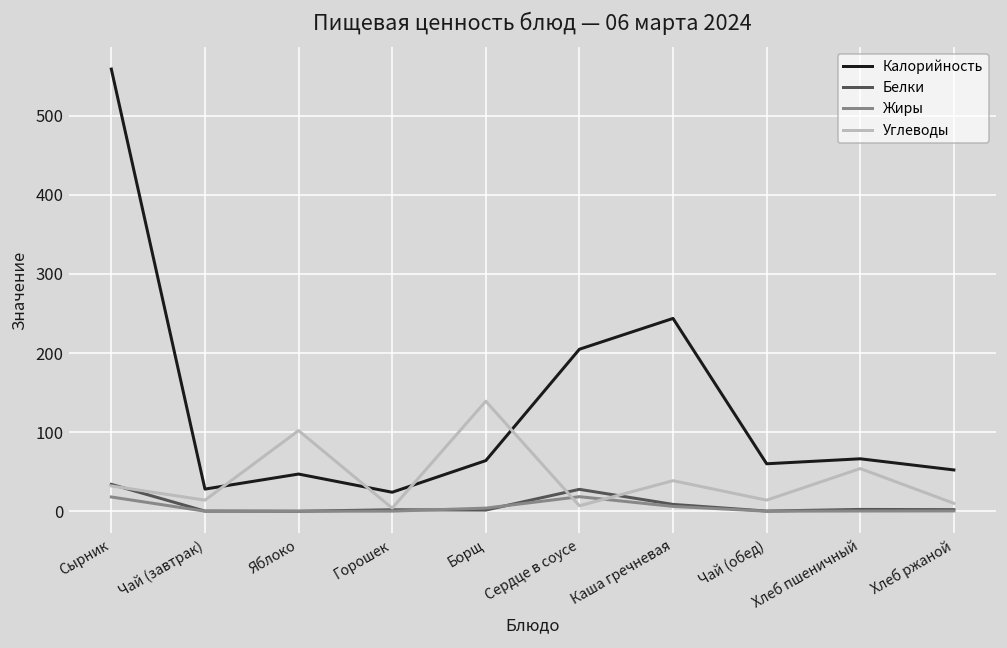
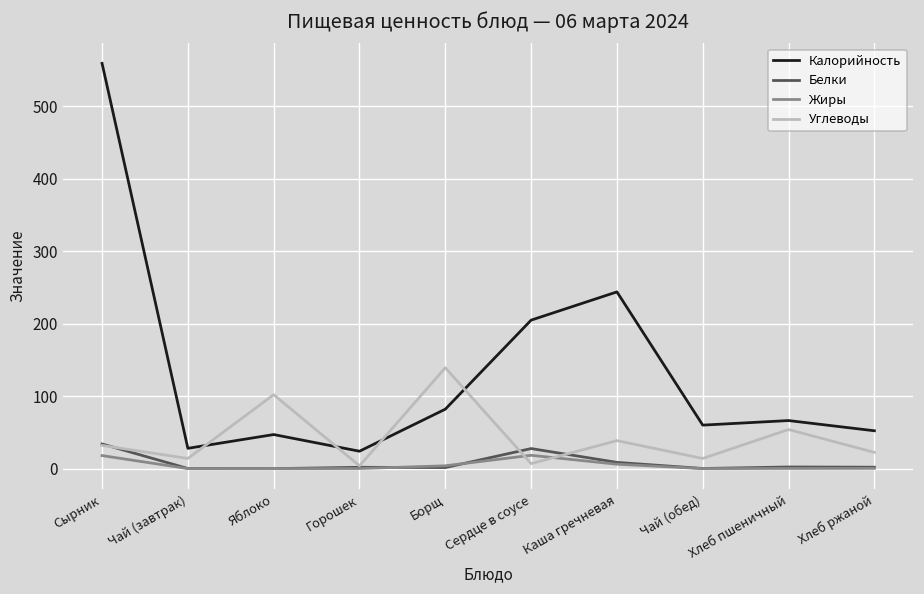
Калорийность, Борщ: 60 -> 80
Углеводы, Хлеб ржаной: 10 -> 20
